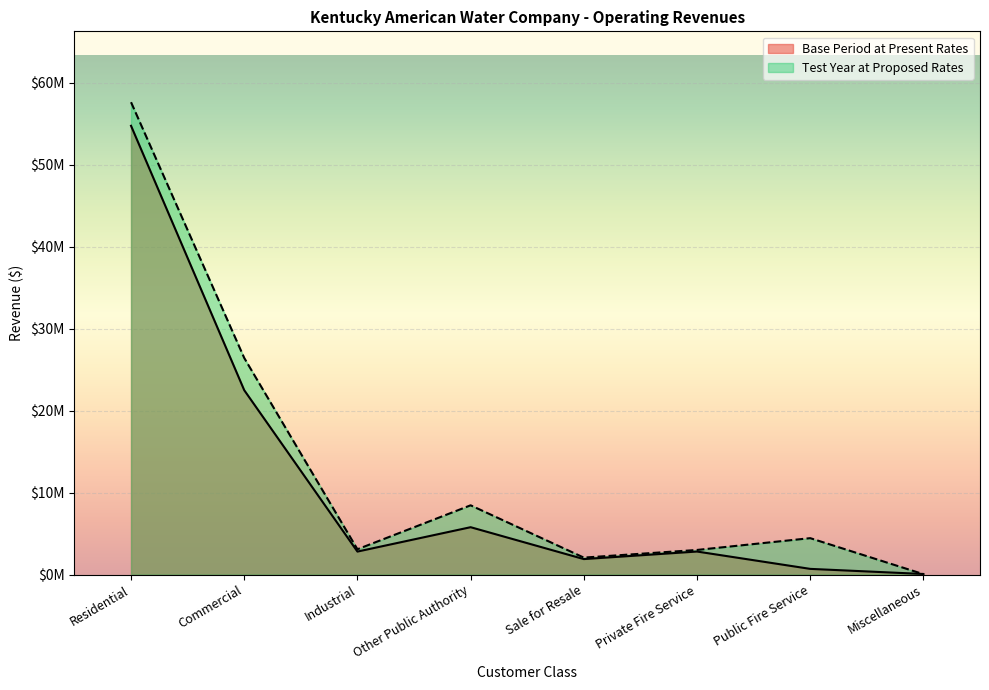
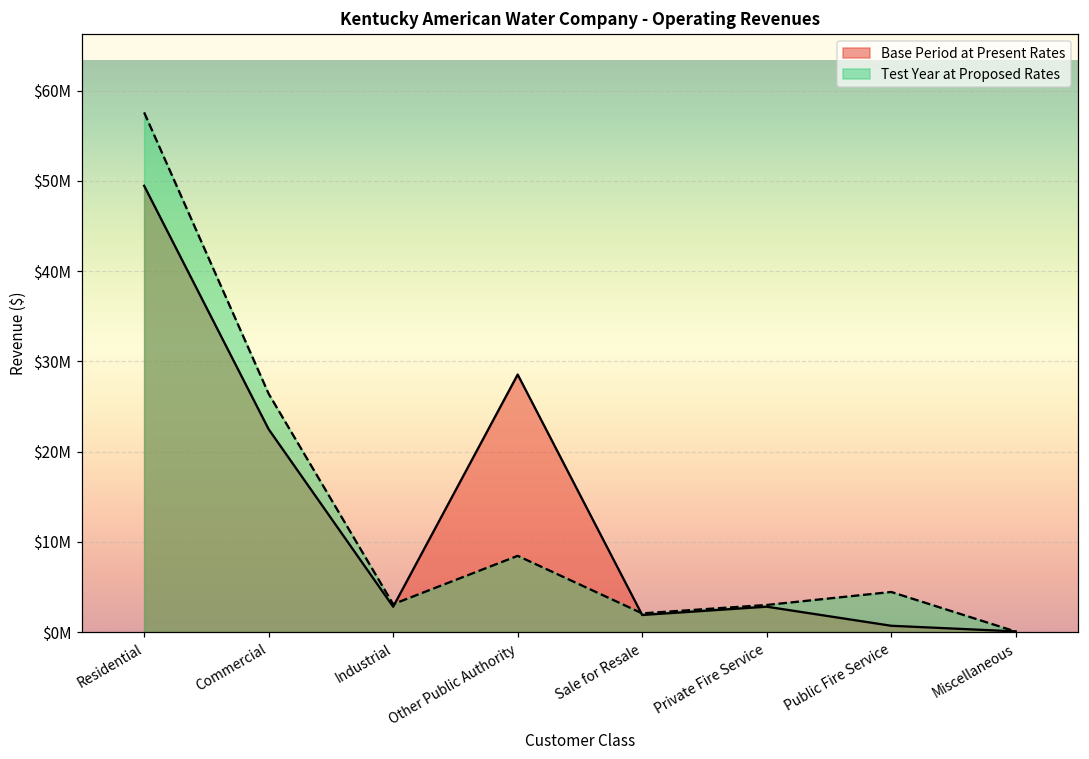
Base Period at Present Rates, Residential: $55000000 -> $49000000
Base Period at Present Rates, Other Public Authority: $6000000 -> $29000000
